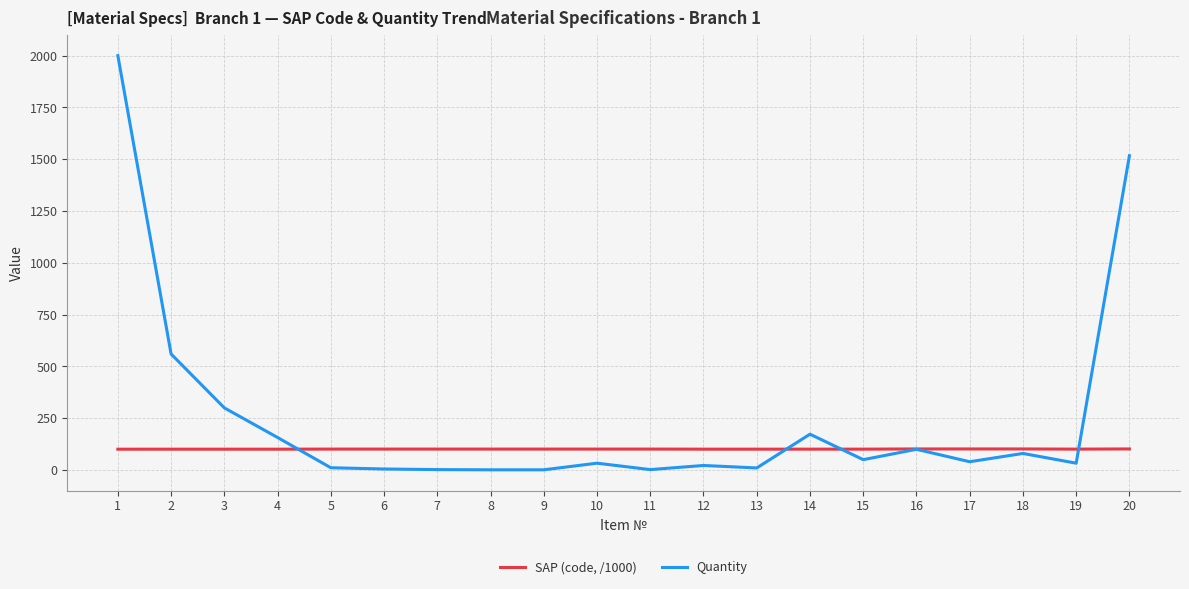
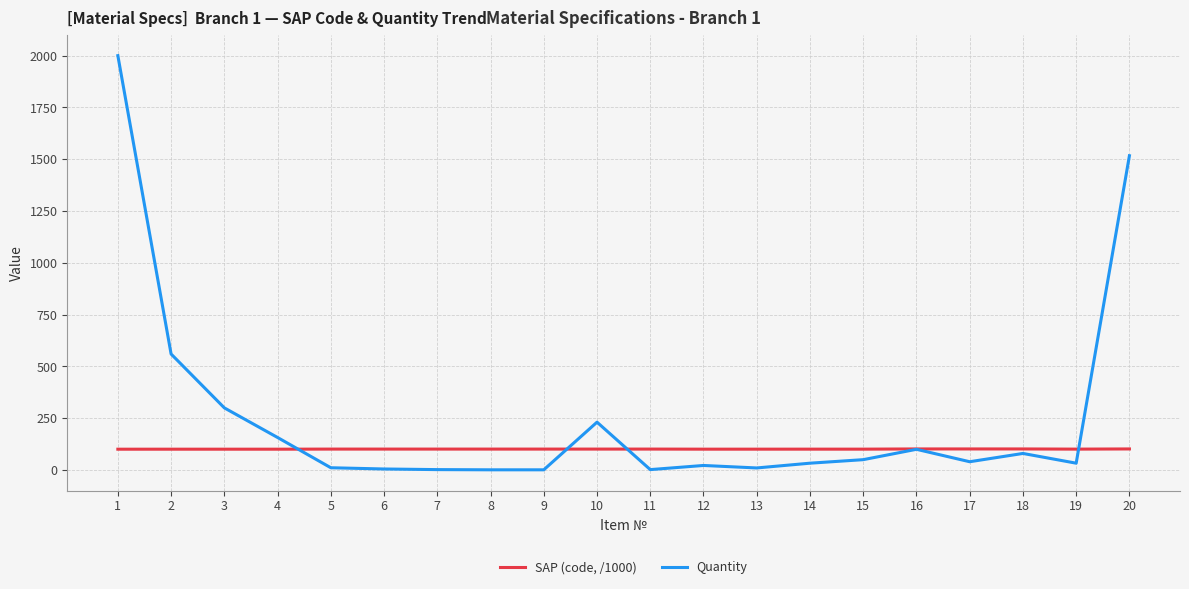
Quantity, 10: 30 -> 230
Quantity, 14: 170 -> 30
